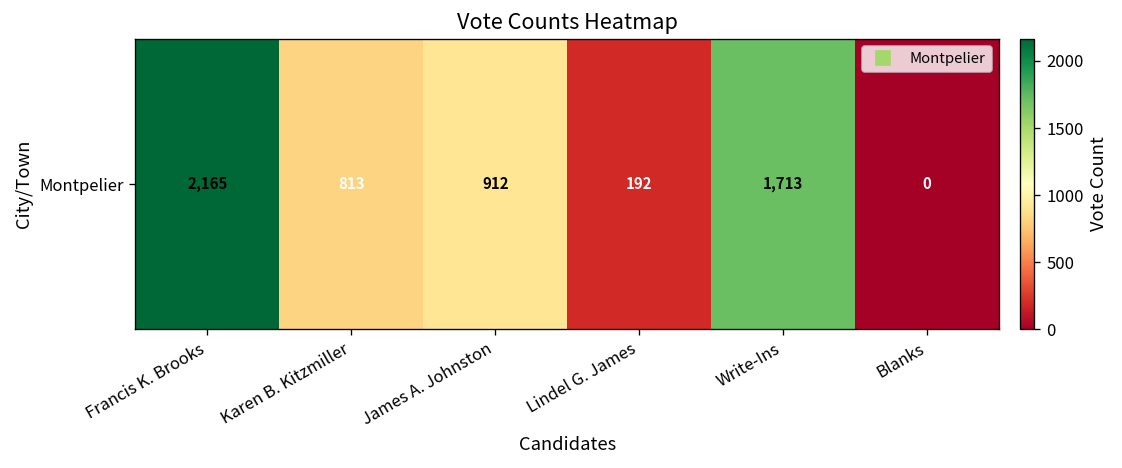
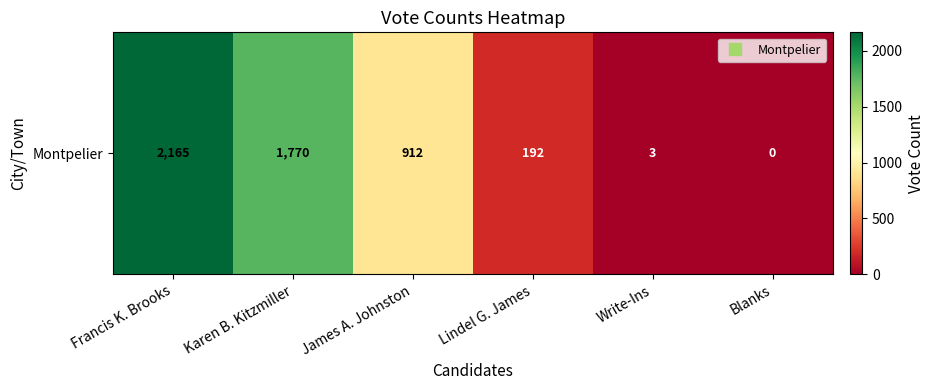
Montpelier, Karen B. Kitzmiller: 813 -> 1,770
Montpelier, Write-Ins: 1,713 -> 3
